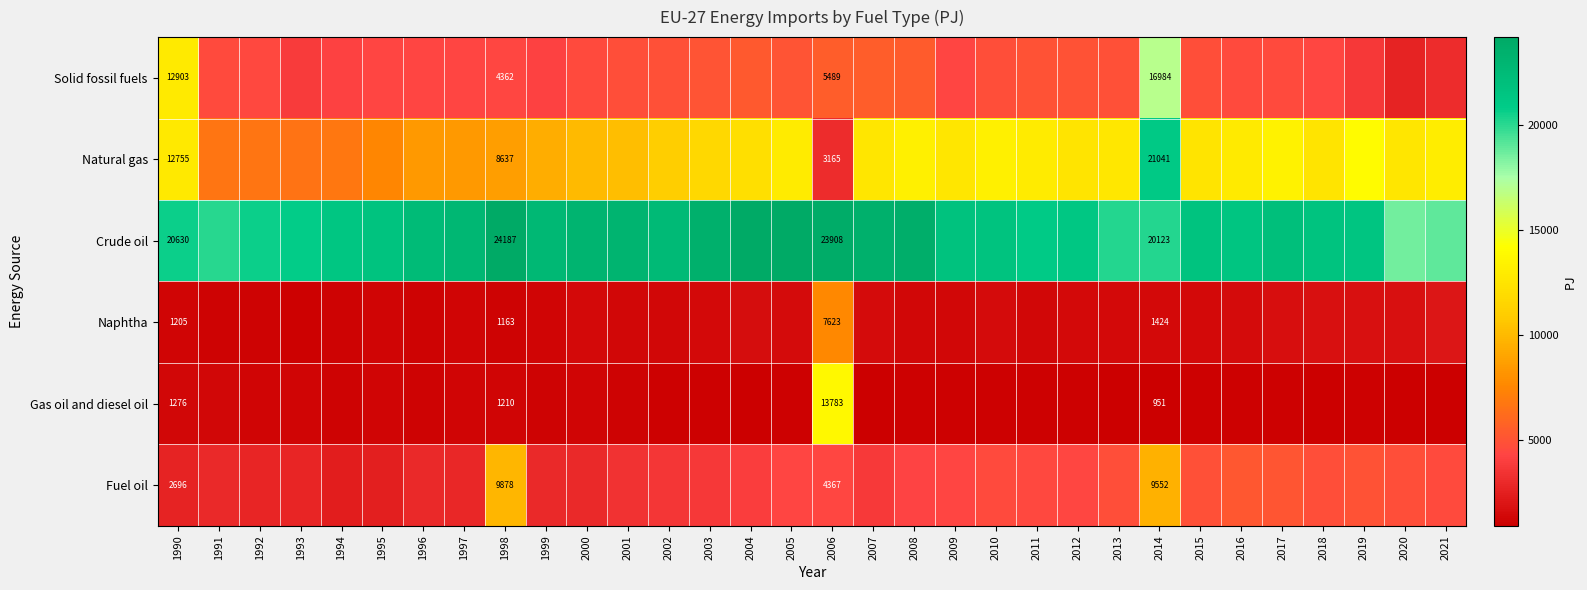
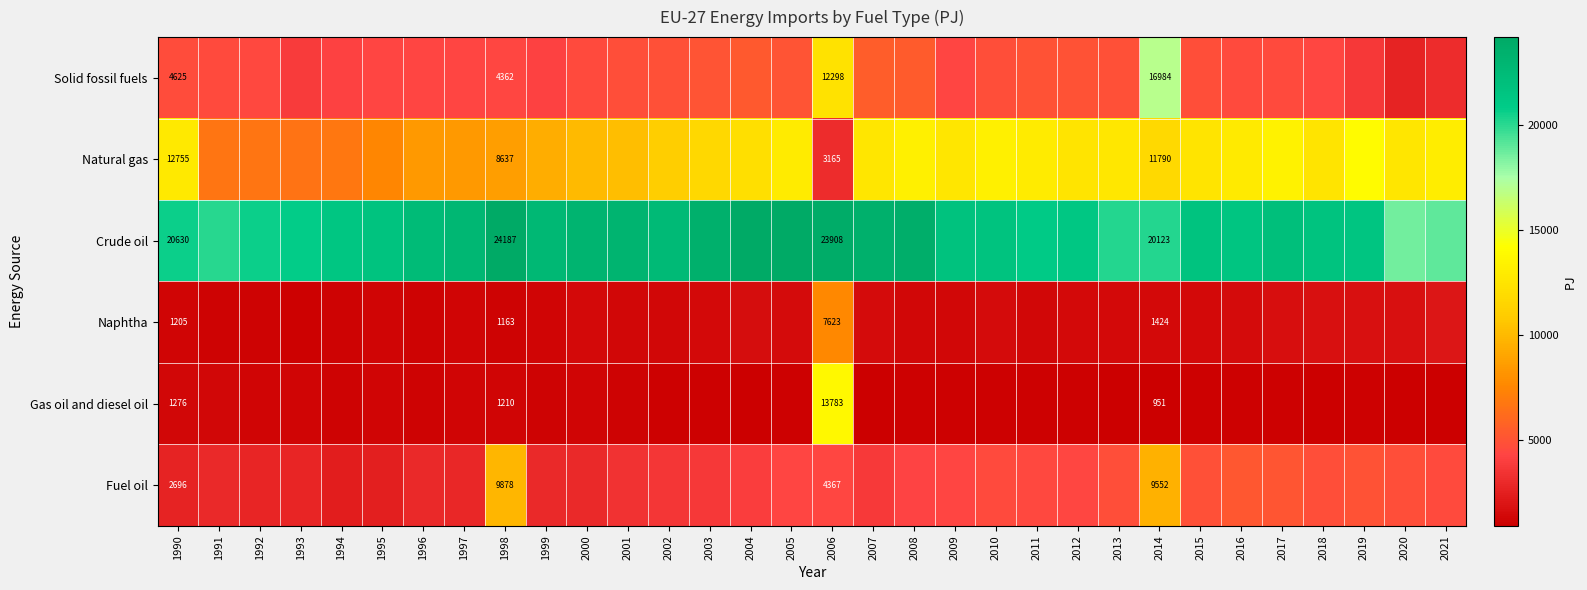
Solid fossil fuels, 1990: 12903 -> 4625
Solid fossil fuels, 2006: 5489 -> 12298
Natural gas, 2014: 21041 -> 11790
